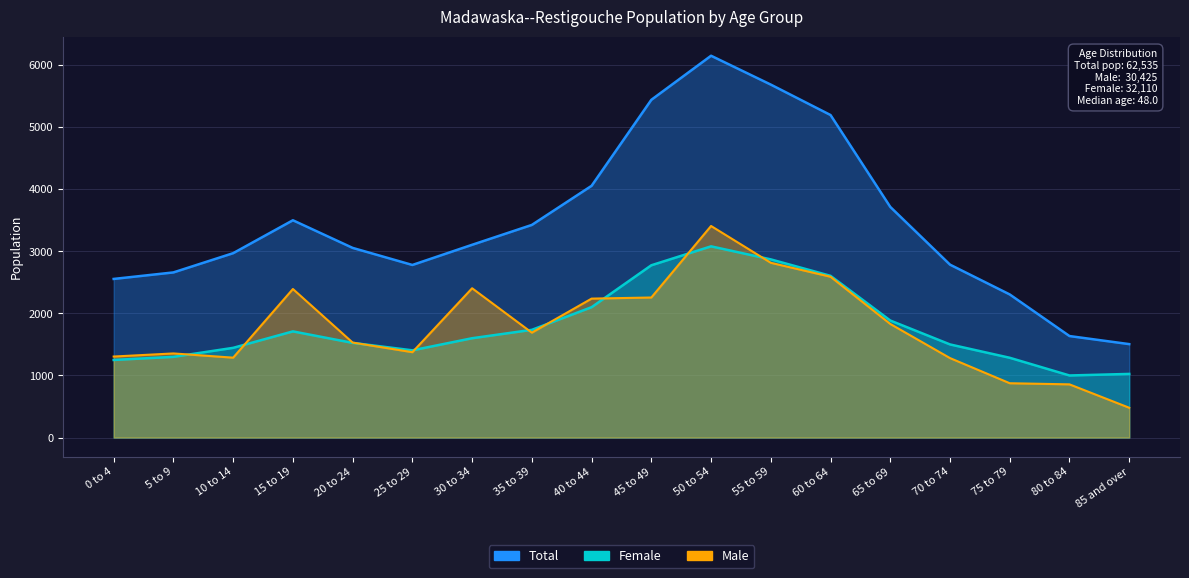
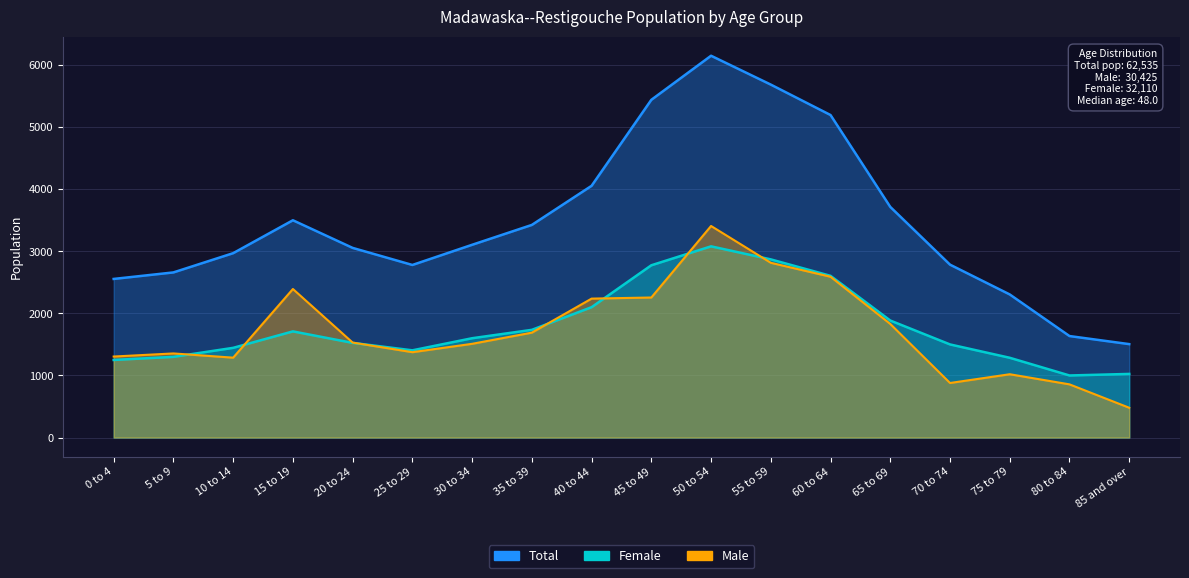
Male, 30 to 34: 2400 -> 1500
Male, 70 to 74: 1300 -> 900
Male, 75 to 79: 900 -> 1000
